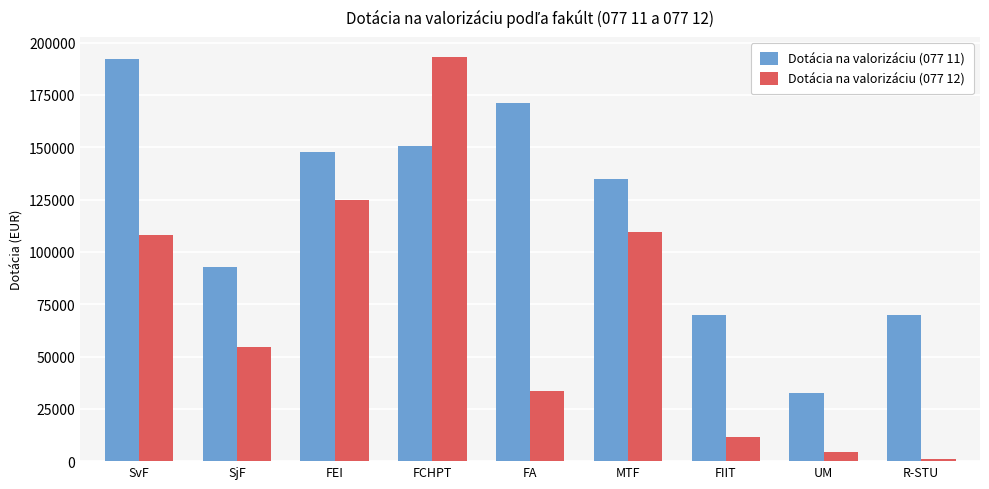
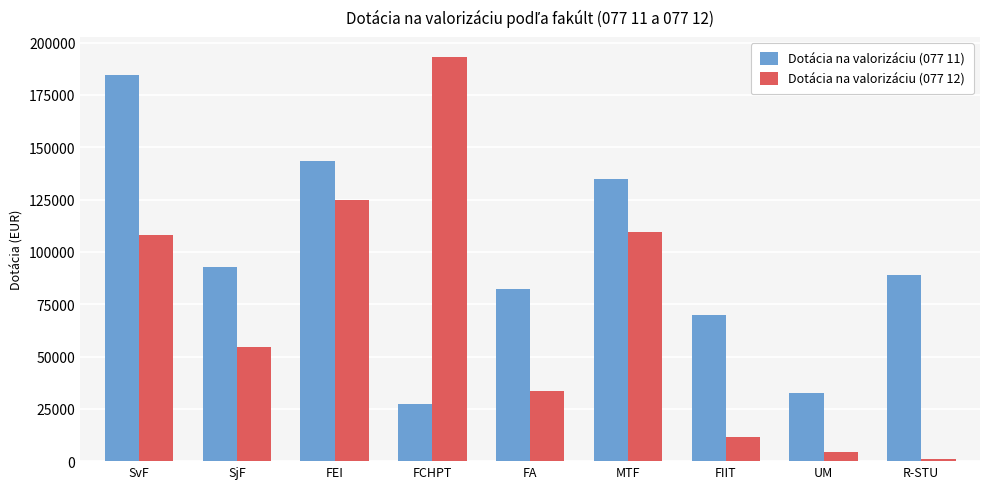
Dotácia na valorizáciu (077 11), SvF: 192000 -> 185000
Dotácia na valorizáciu (077 11), FEI: 148000 -> 144000
Dotácia na valorizáciu (077 11), FCHPT: 151000 -> 27000
Dotácia na valorizáciu (077 11), FA: 171000 -> 82000
Dotácia na valorizáciu (077 11), R-STU: 70000 -> 89000
